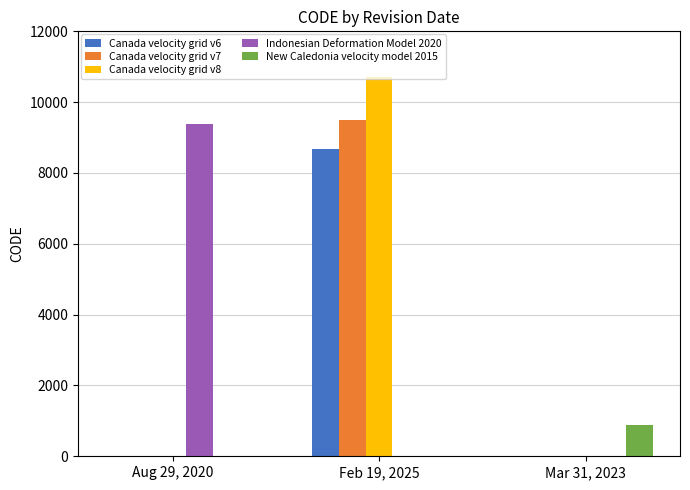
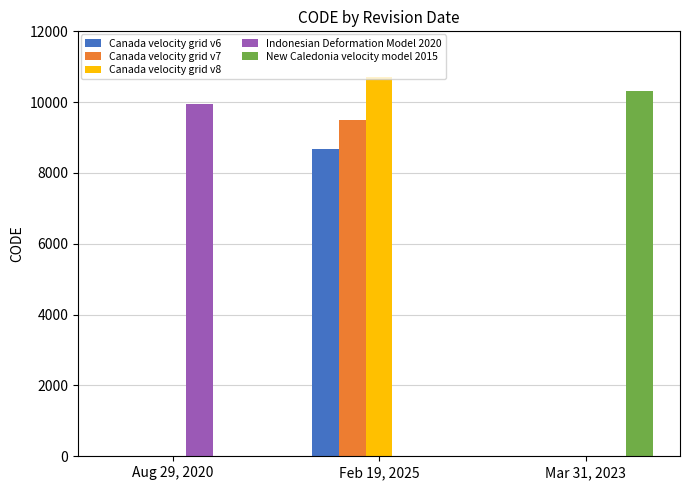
Indonesian Deformation Model 2020, Aug 29, 2020: 9400 -> 10000
New Caledonia velocity model 2015, Mar 31, 2023: 900 -> 10300
